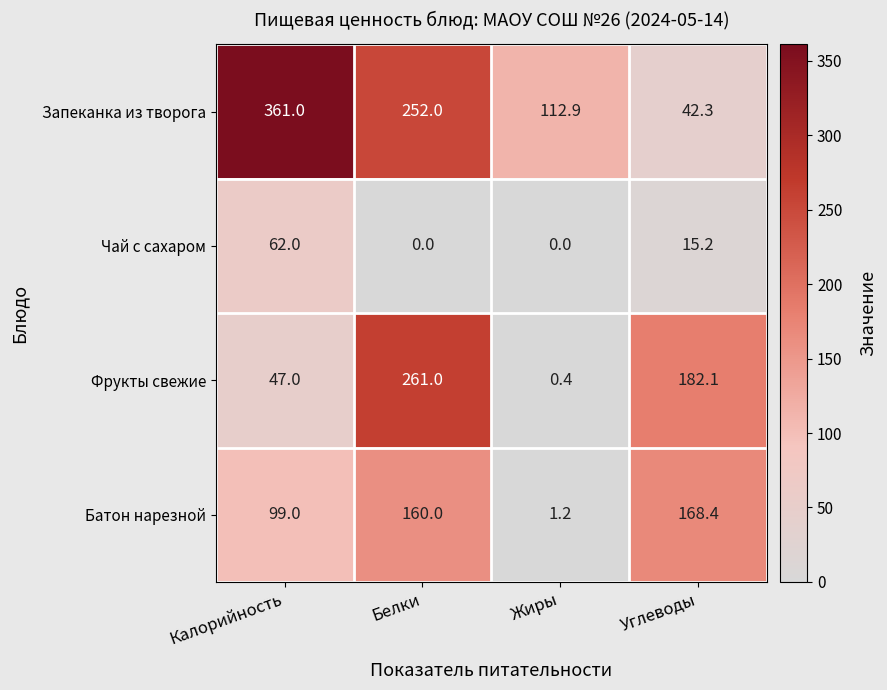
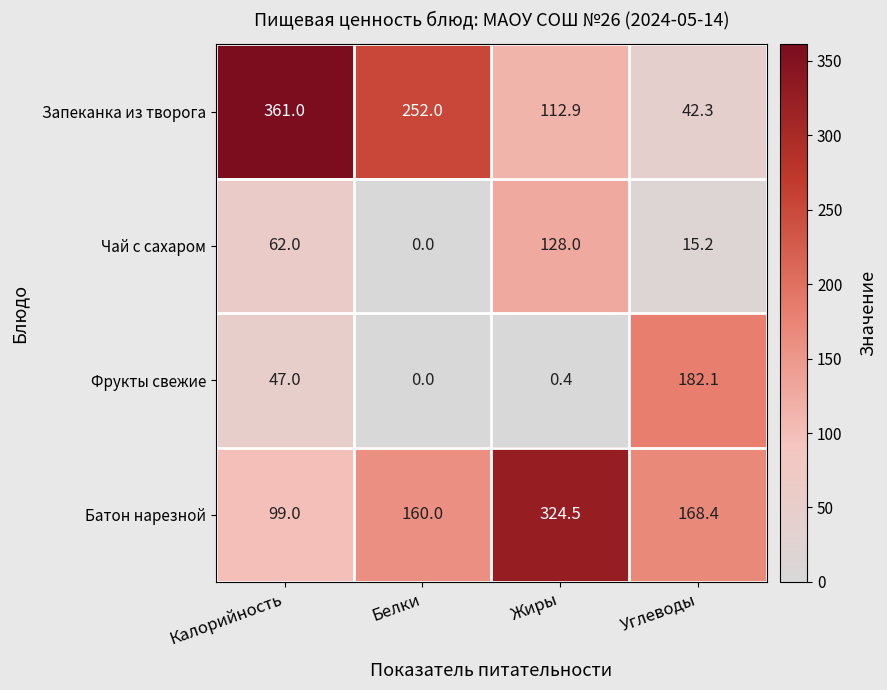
Чай с сахаром, Жиры: 0.0 -> 128.0
Фрукты свежие, Белки: 261.0 -> 0.0
Батон нарезной, Жиры: 1.2 -> 324.5
